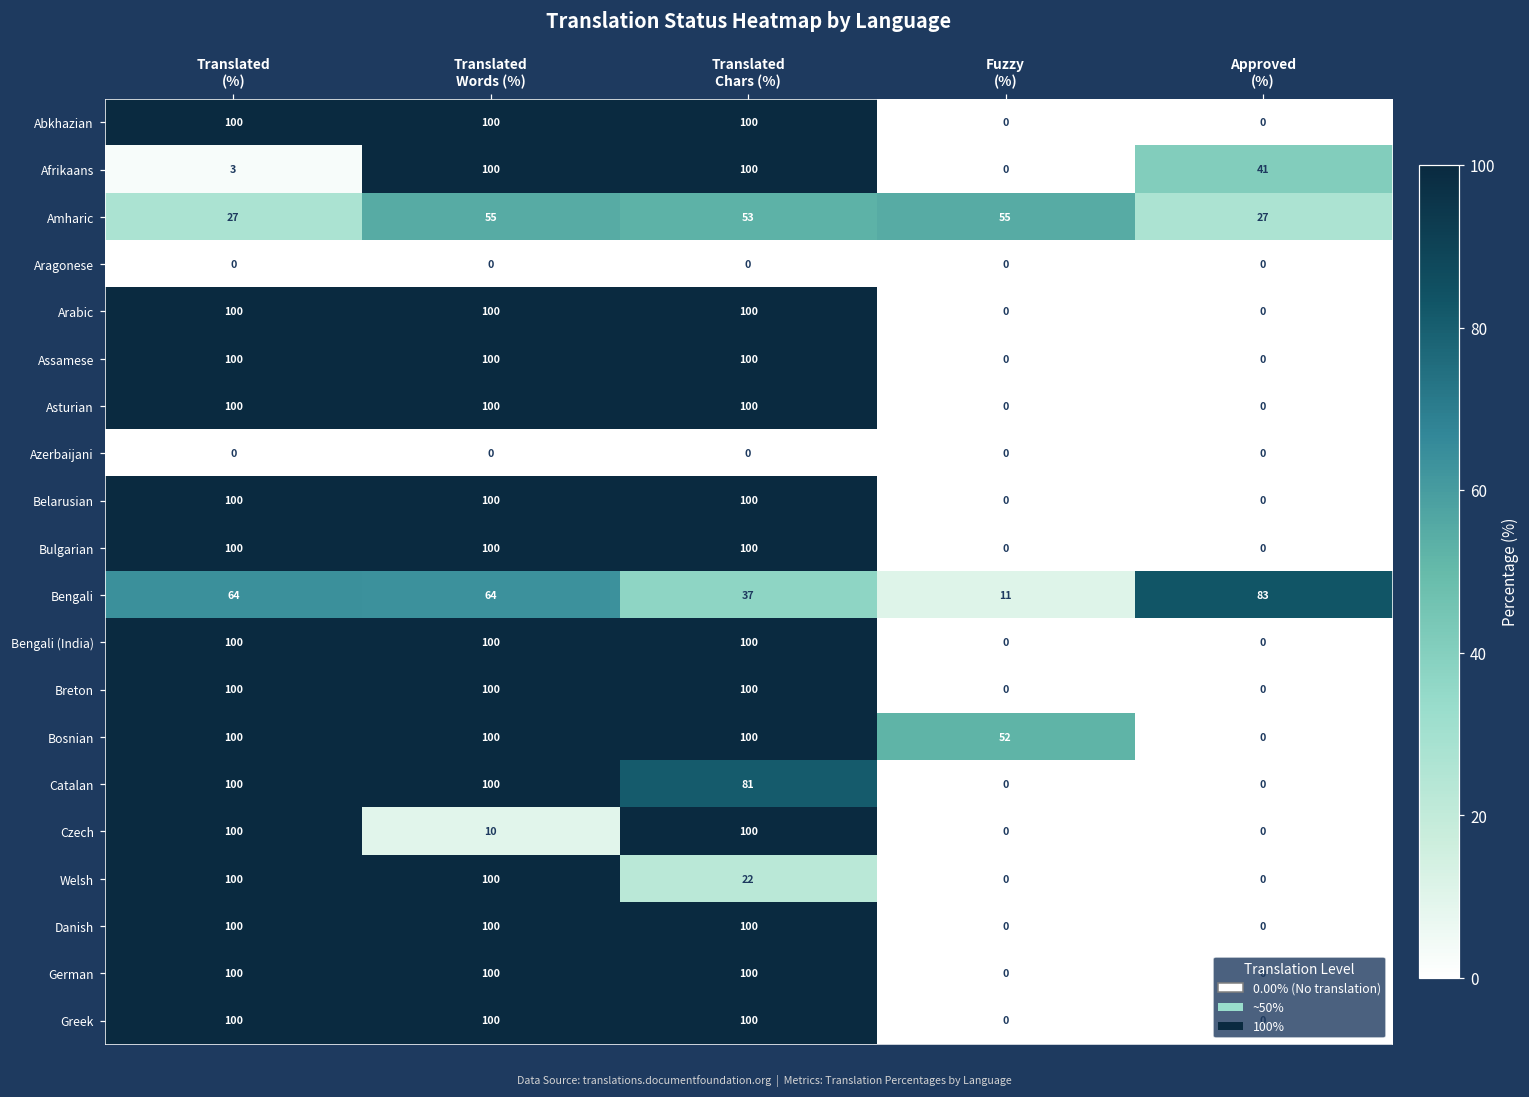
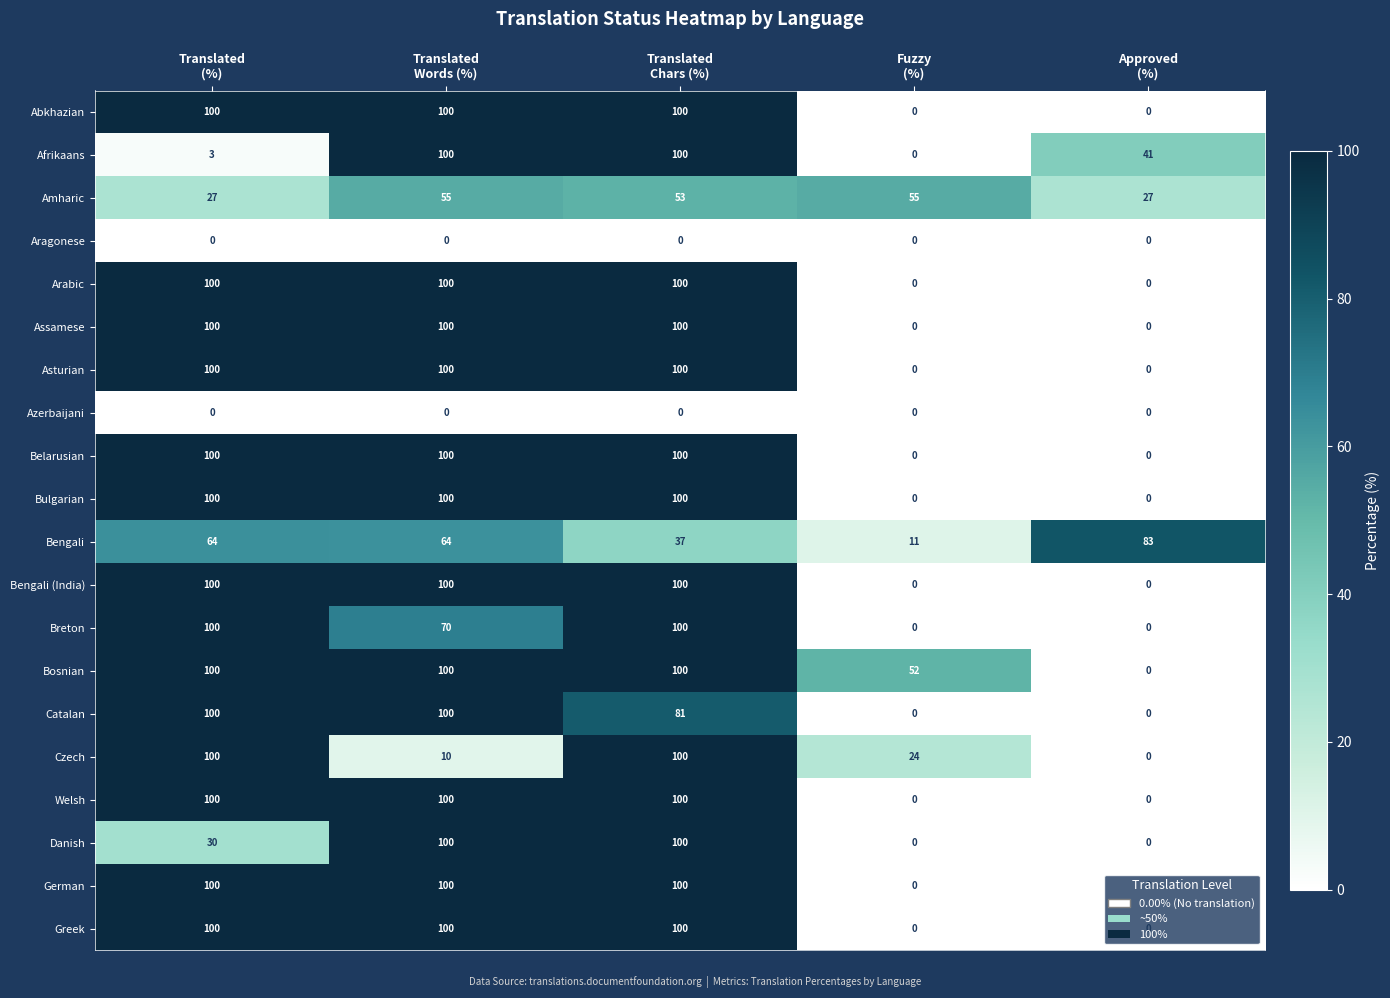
Breton, Translated Words (%): 100 -> 70
Czech, Fuzzy (%): 0 -> 24
Welsh, Translated Chars (%): 22 -> 100
Danish, Translated (%): 100 -> 30
